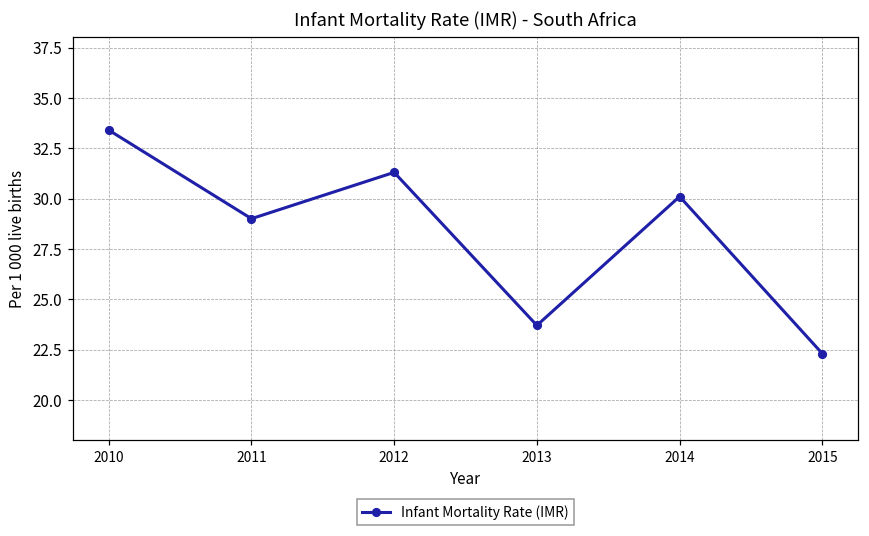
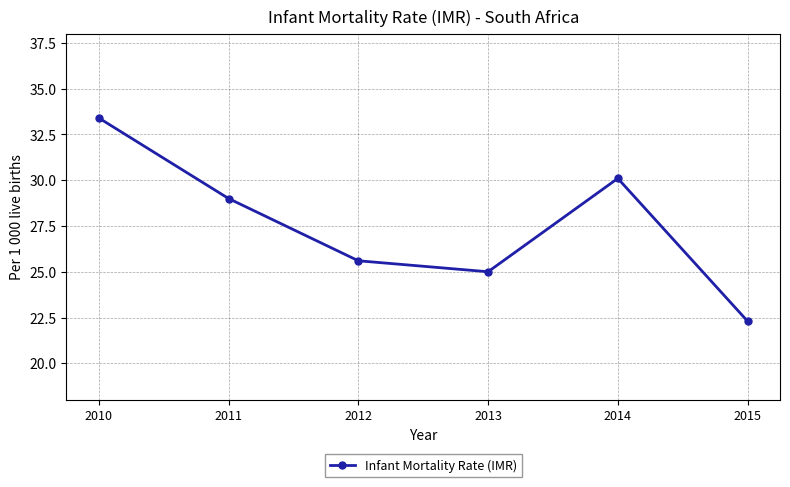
2012: 31.3 -> 25.6
2013: 23.7 -> 25.0
